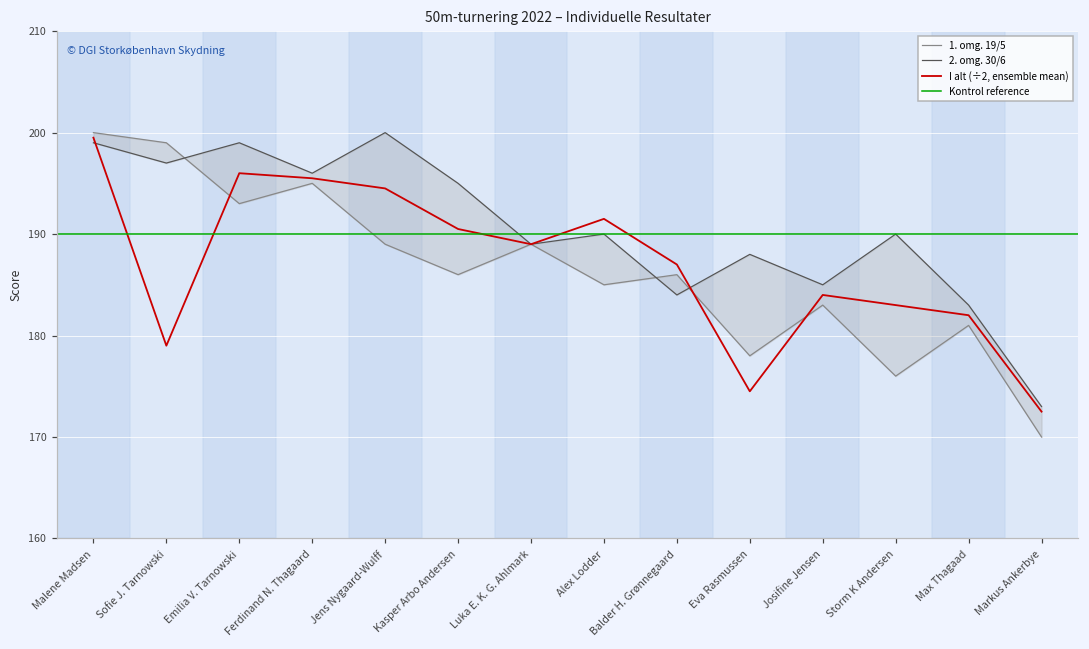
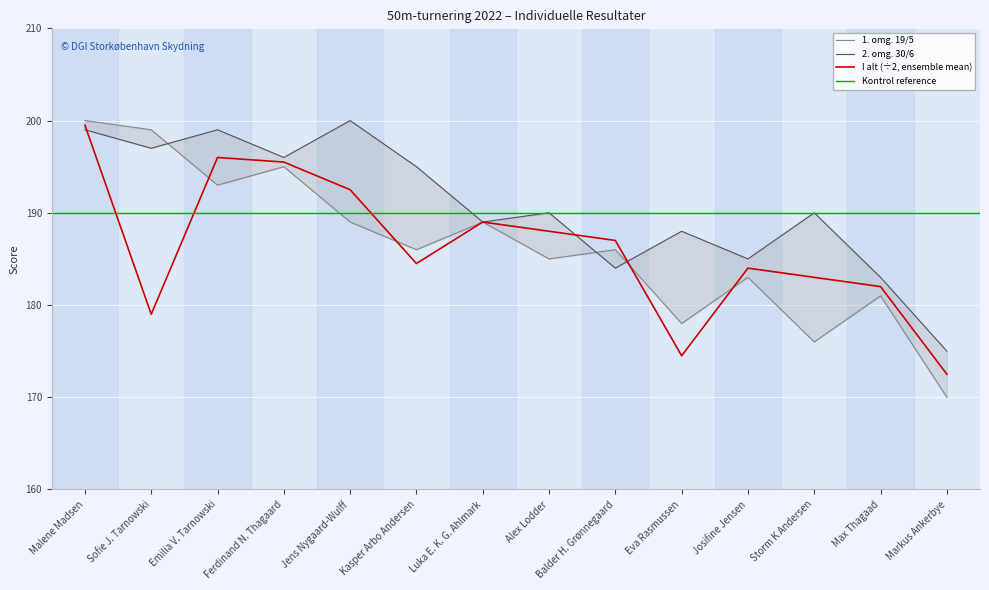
I alt (÷2, ensemble mean), Jens Nygaard-Wulff: 195 -> 193
I alt (÷2, ensemble mean), Kasper Arbo Andersen: 191 -> 185
I alt (÷2, ensemble mean), Alex Lodder: 192 -> 188
2. omg. 30/6, Markus Ankerbye: 173 -> 175
